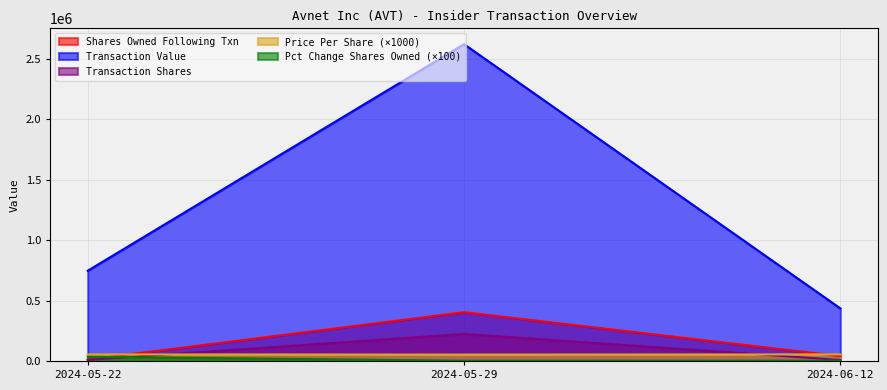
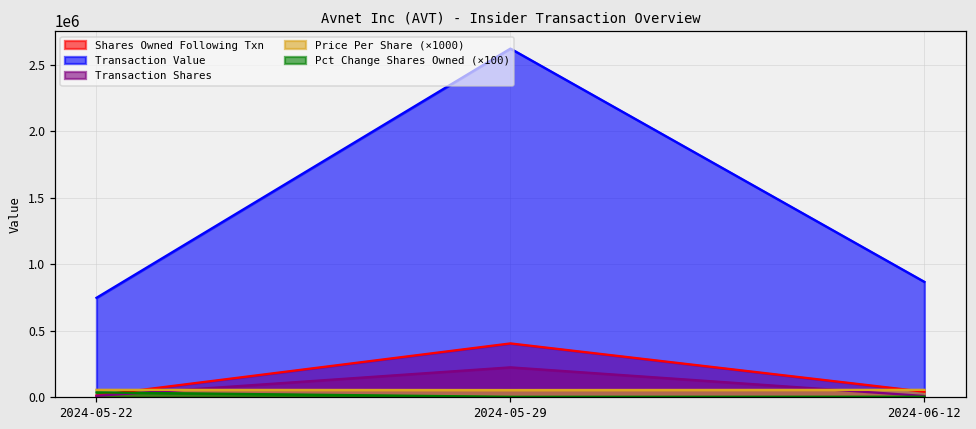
Transaction Value, 2024-06-12: 430000 -> 870000
